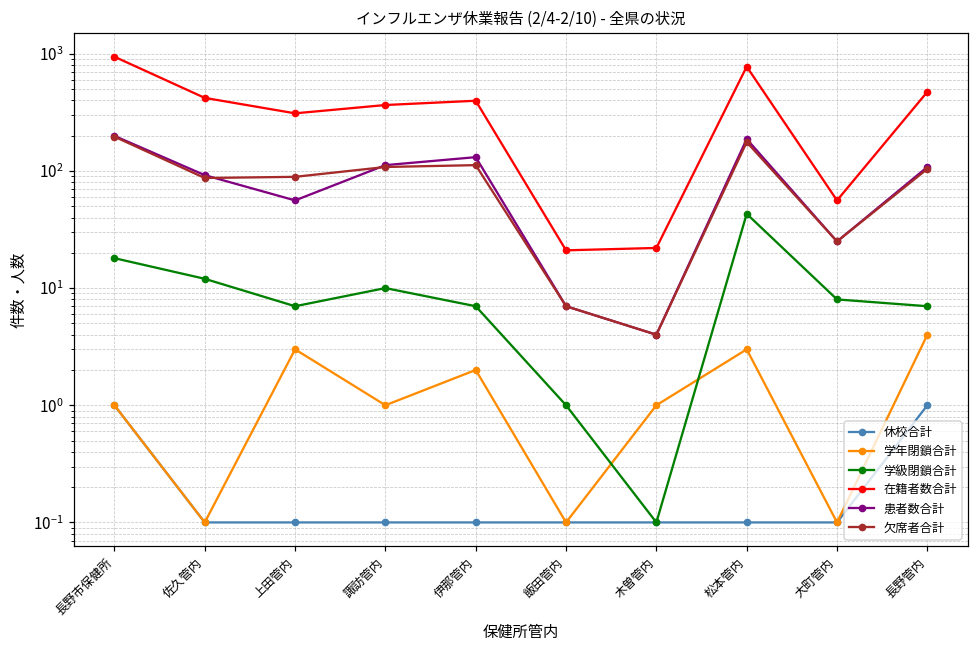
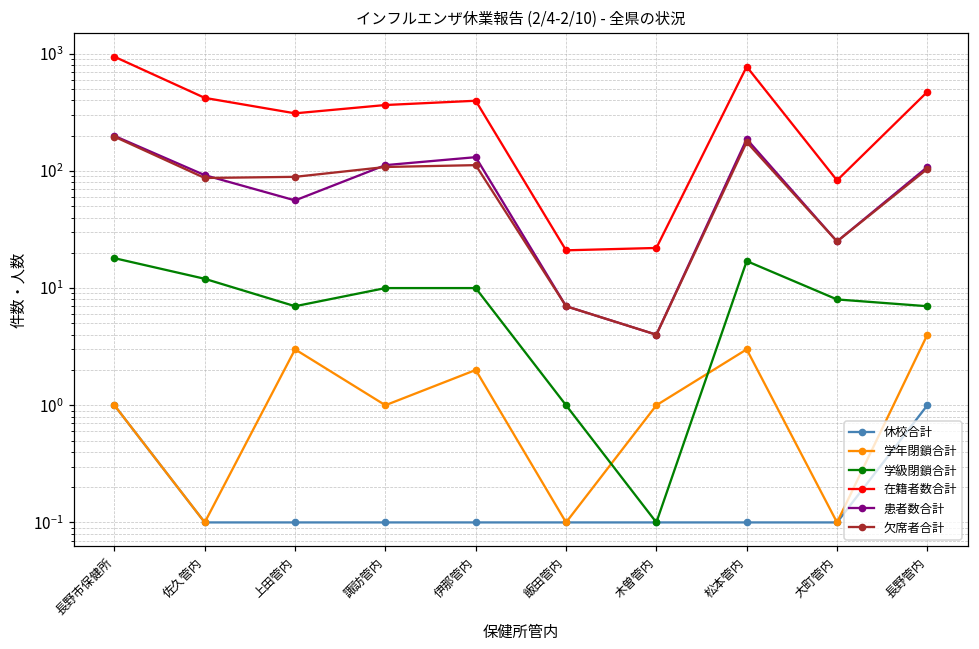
学級閉鎖合計, 伊那管内: 7 -> 10
学級閉鎖合計, 松本管内: 43 -> 17
在籍者数合計, 大町管内: 60 -> 80
